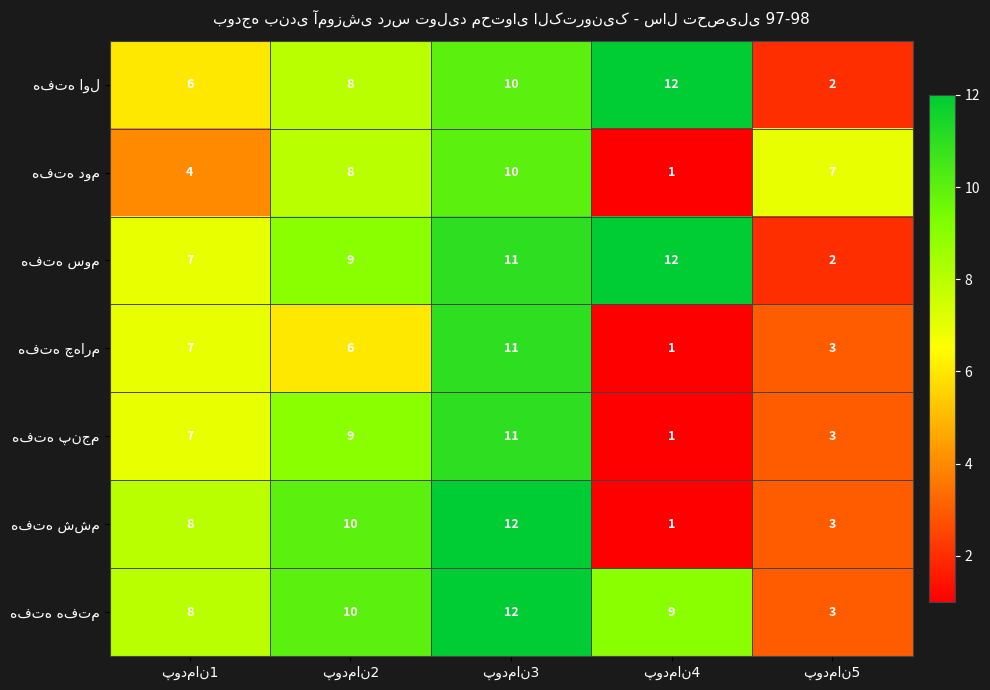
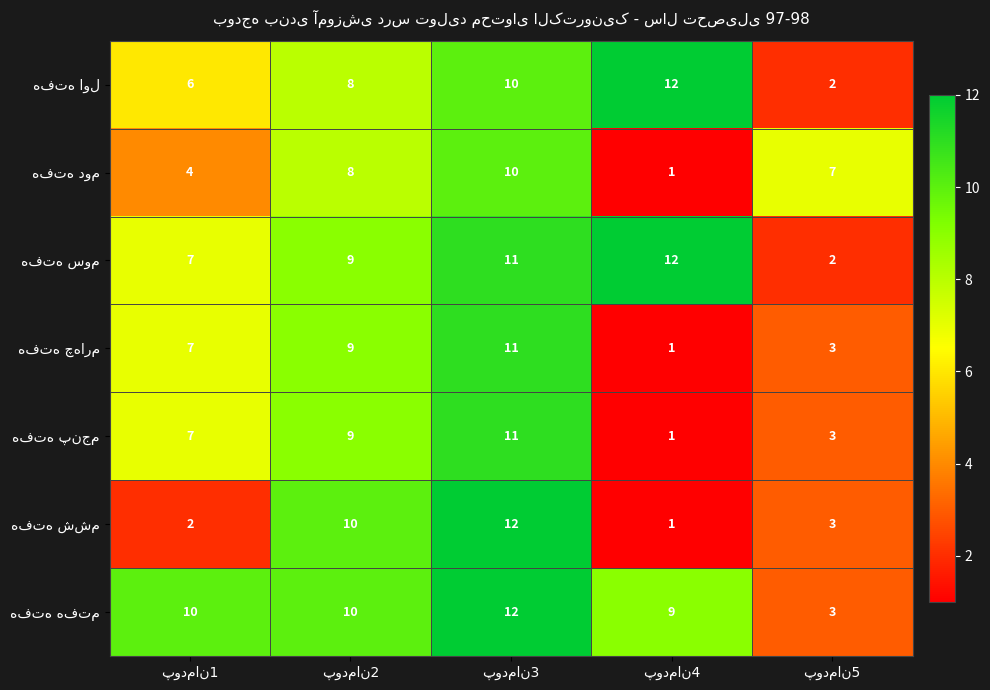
هفته چهارم, پودمان2: 6 -> 9
هفته ششم, پودمان1: 8 -> 2
هفته هفتم, پودمان1: 8 -> 10
